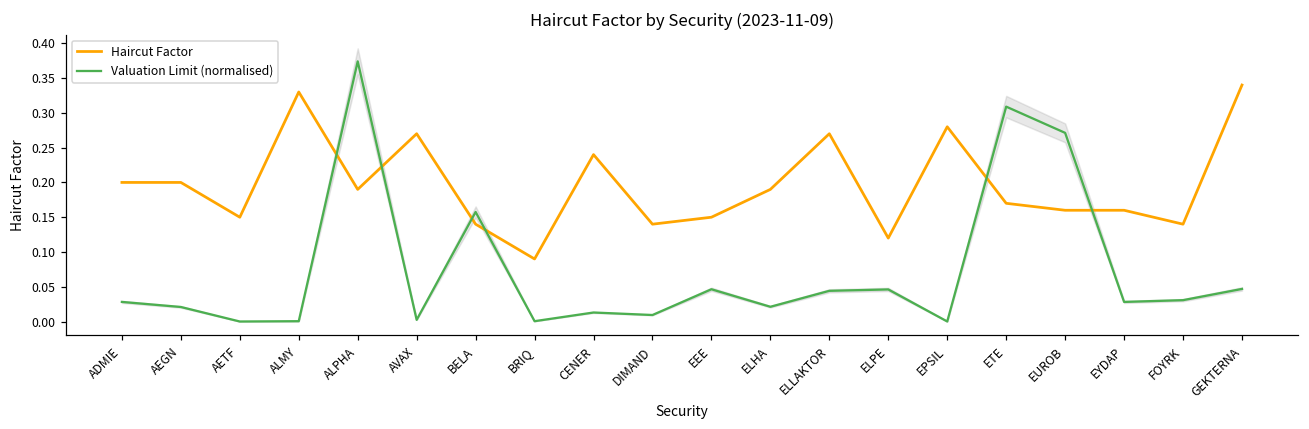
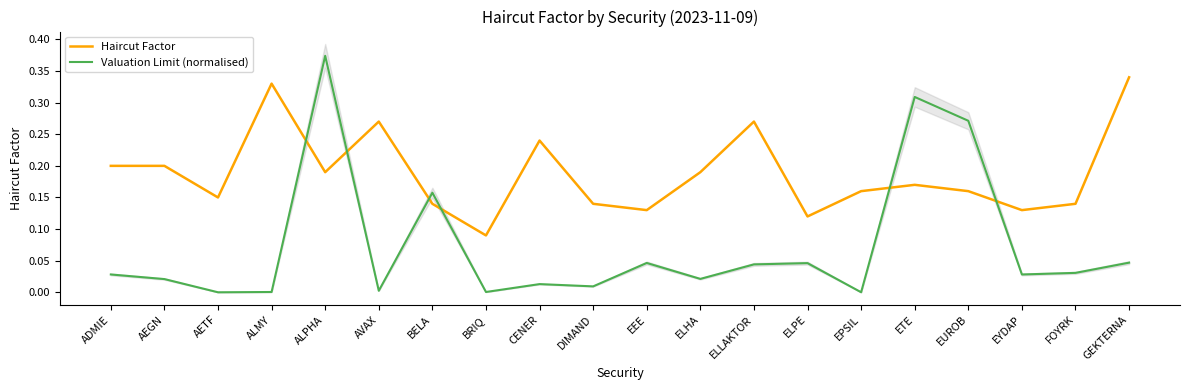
Haircut Factor, EEE: 0.15 -> 0.13
Haircut Factor, EPSIL: 0.28 -> 0.16
Haircut Factor, EYDAP: 0.16 -> 0.13
